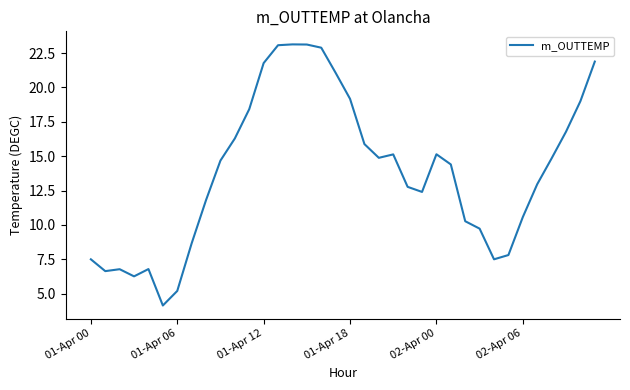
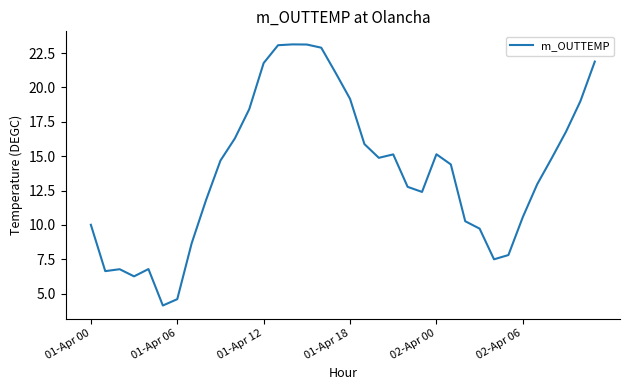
01-Apr 00: 7.5 -> 10.0
01-Apr 06: 5.2 -> 4.6
